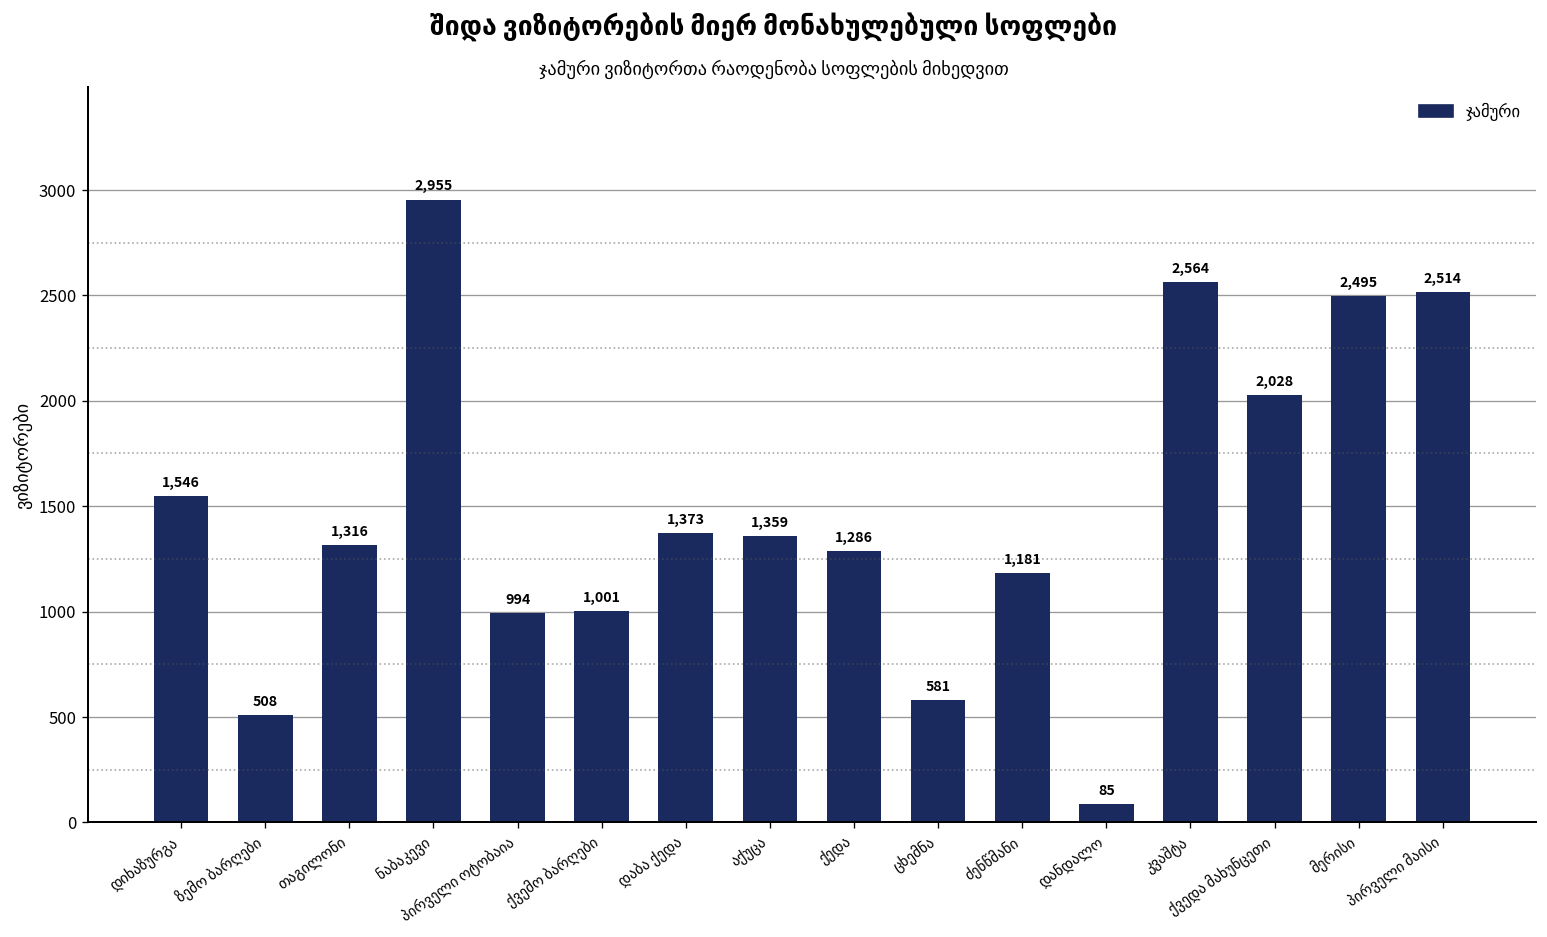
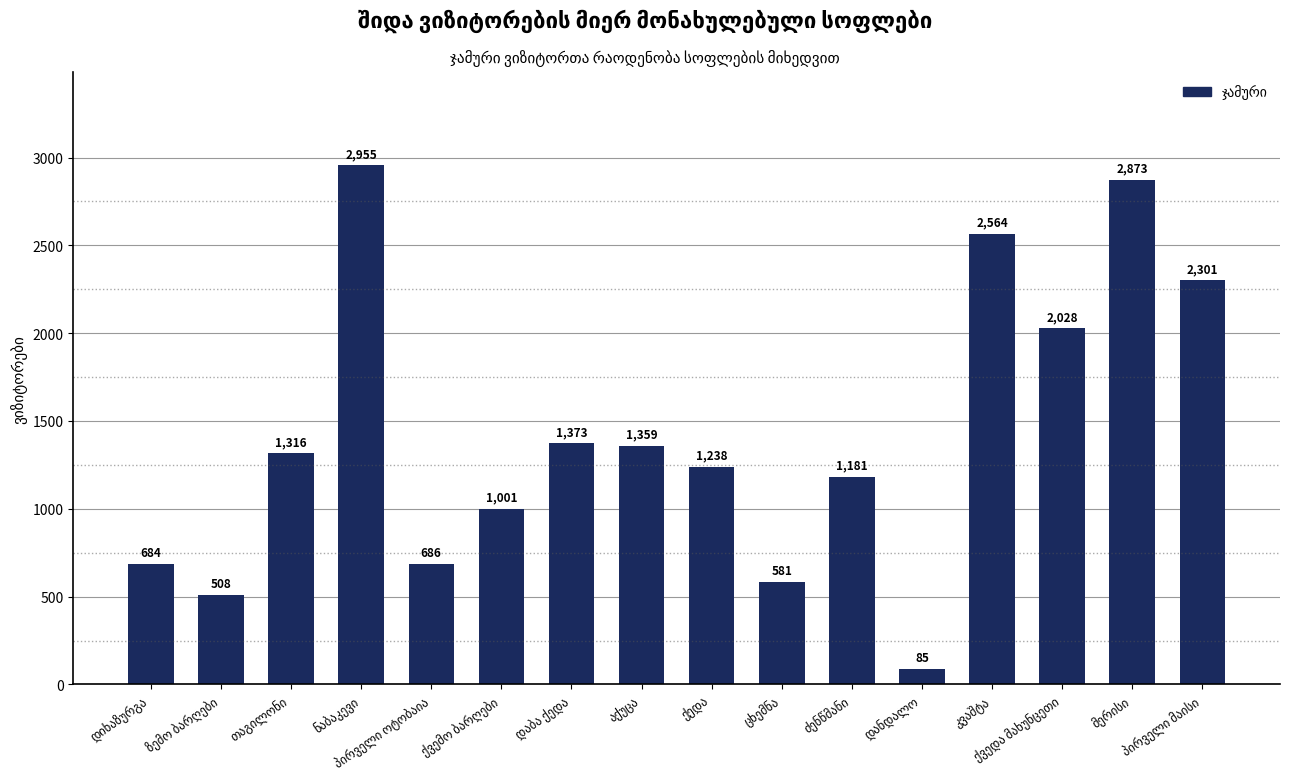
დიხაზურგა: 1,546 -> 684
პირველი ოტობაია: 994 -> 686
ქედა: 1,286 -> 1,238
მერისი: 2,495 -> 2,873
პირველი მაისი: 2,514 -> 2,301
